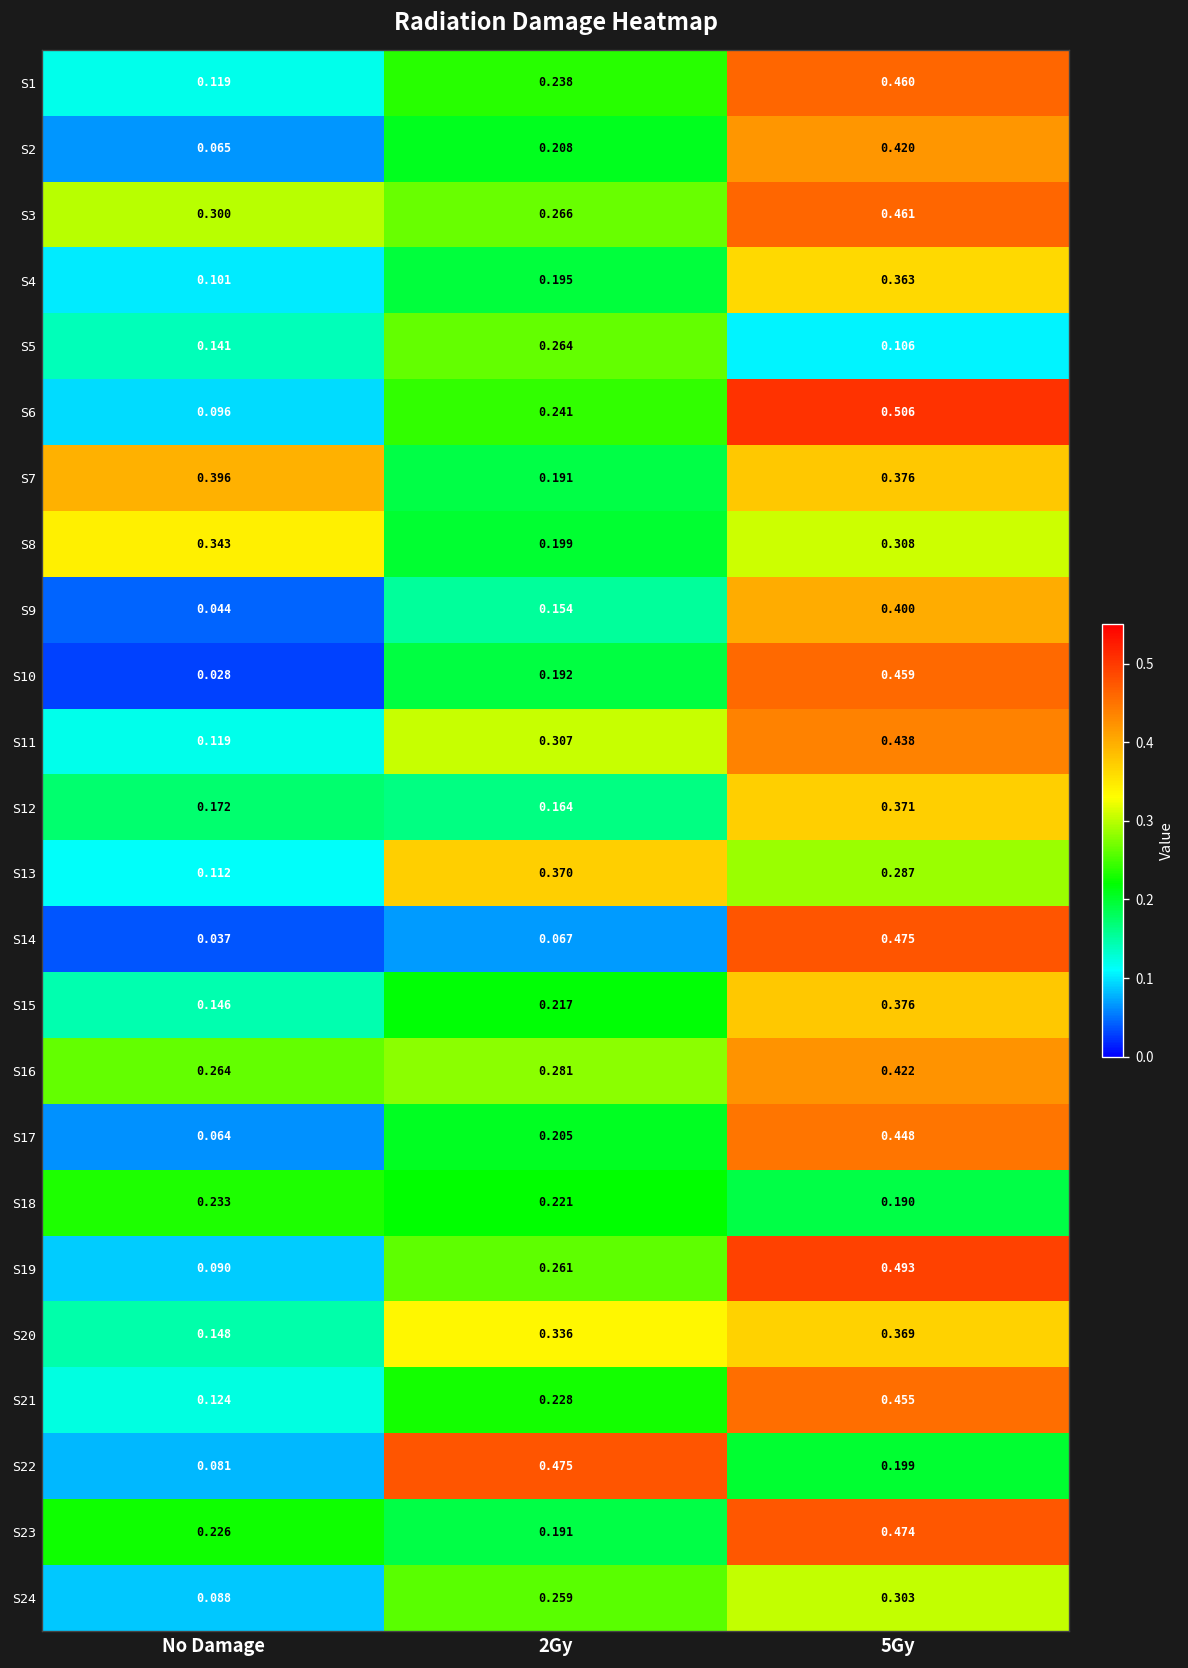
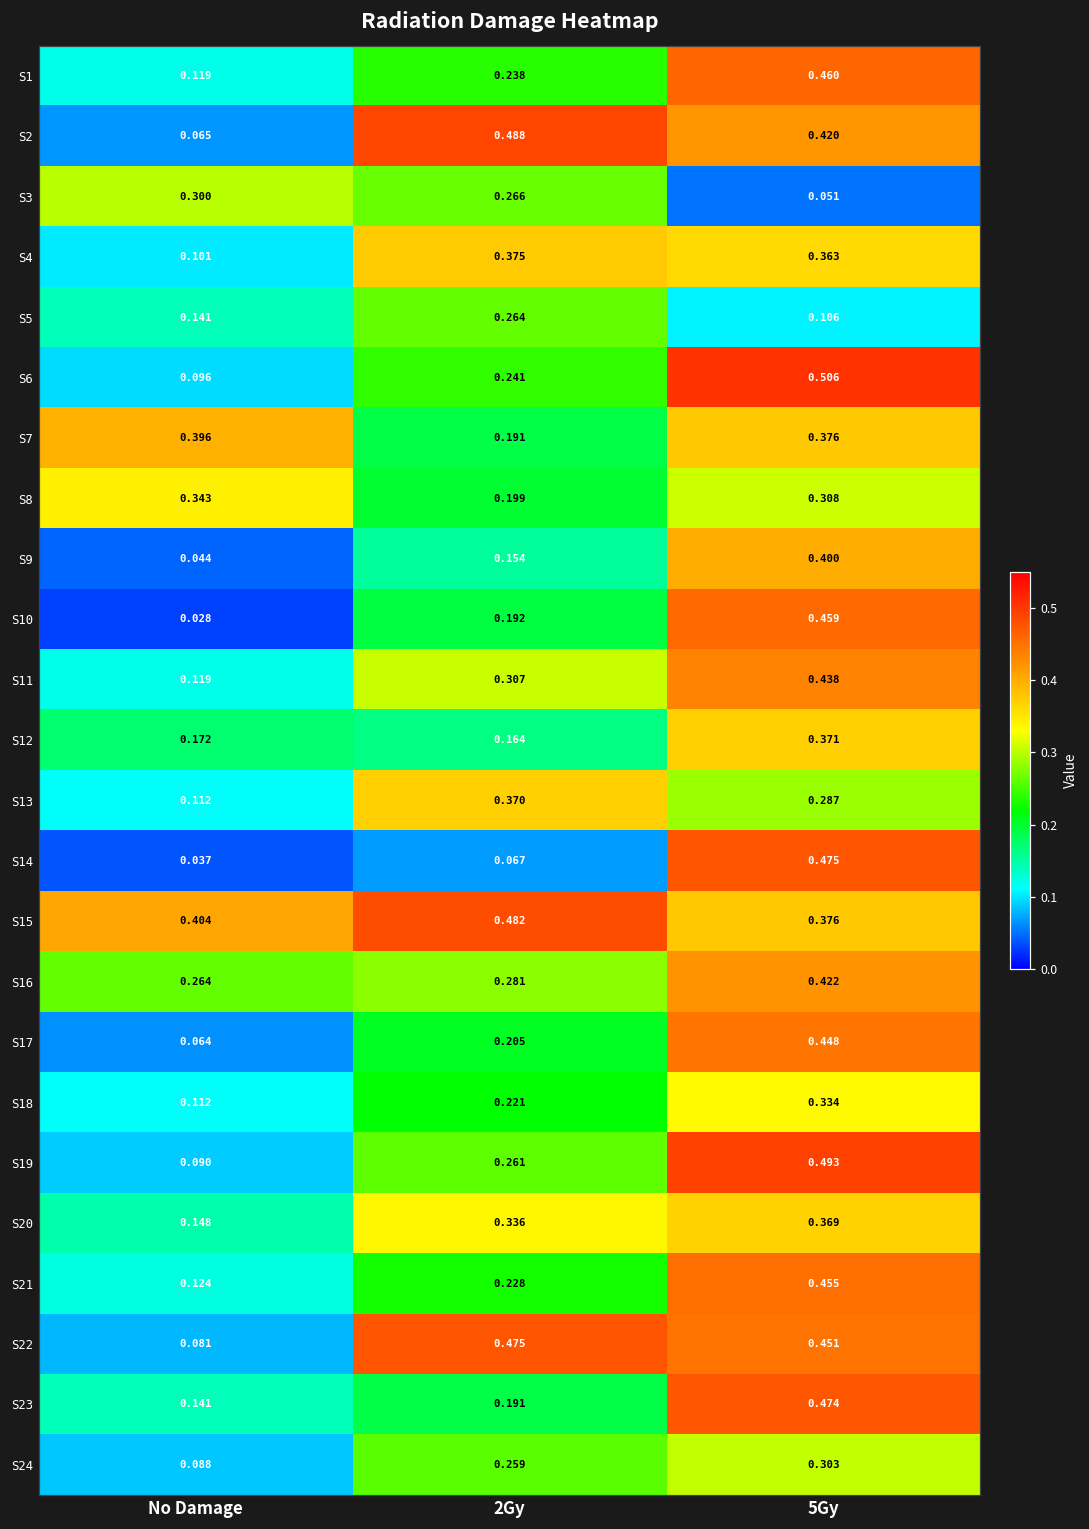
S2, 2Gy: 0.208 -> 0.488
S3, 5Gy: 0.461 -> 0.051
S4, 2Gy: 0.195 -> 0.375
S15, No Damage: 0.146 -> 0.404
S15, 2Gy: 0.217 -> 0.482
S18, No Damage: 0.233 -> 0.112
S18, 5Gy: 0.190 -> 0.334
S22, 5Gy: 0.199 -> 0.451
S23, No Damage: 0.226 -> 0.141
